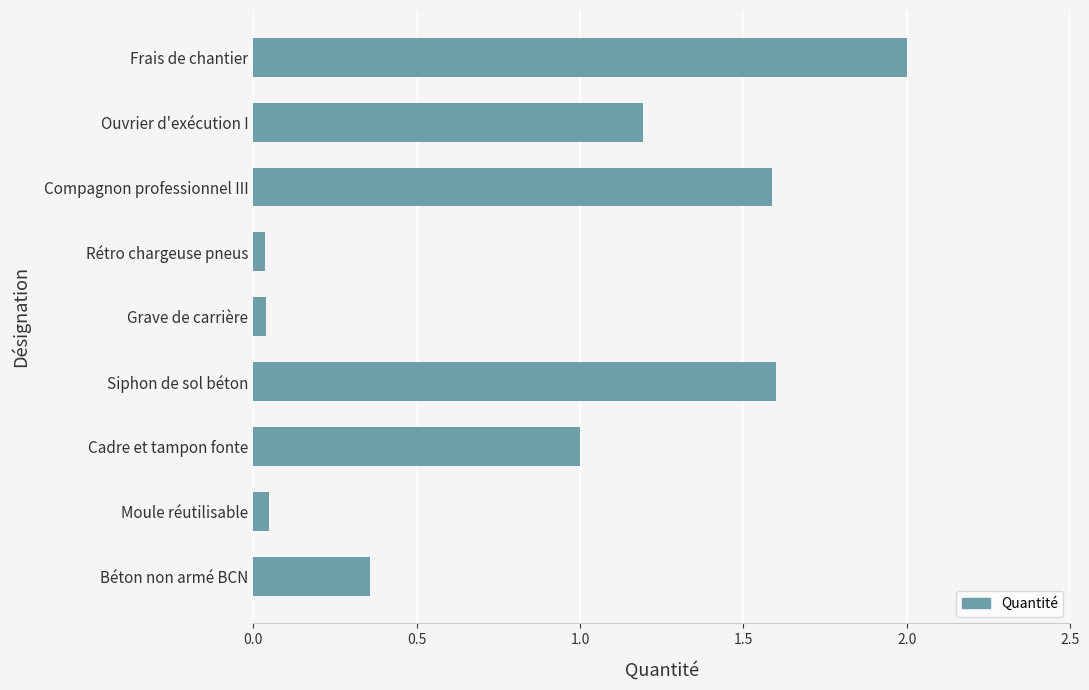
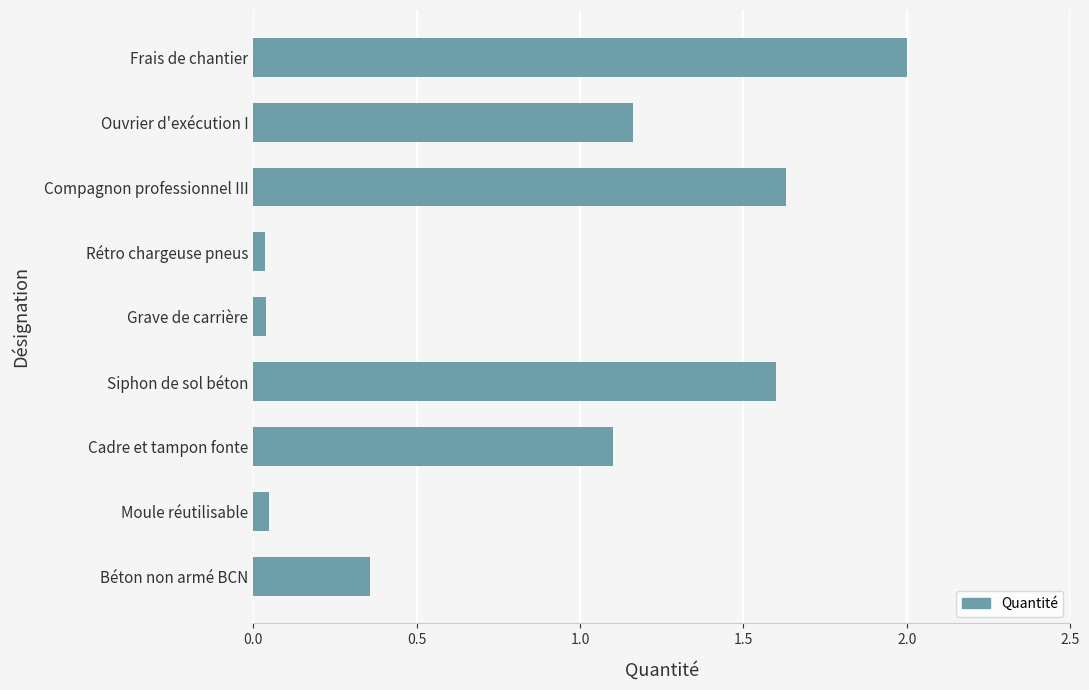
Ouvrier d'exécution I: 1.19 -> 1.16
Compagnon professionnel III: 1.59 -> 1.63
Cadre et tampon fonte: 1.0 -> 1.1
